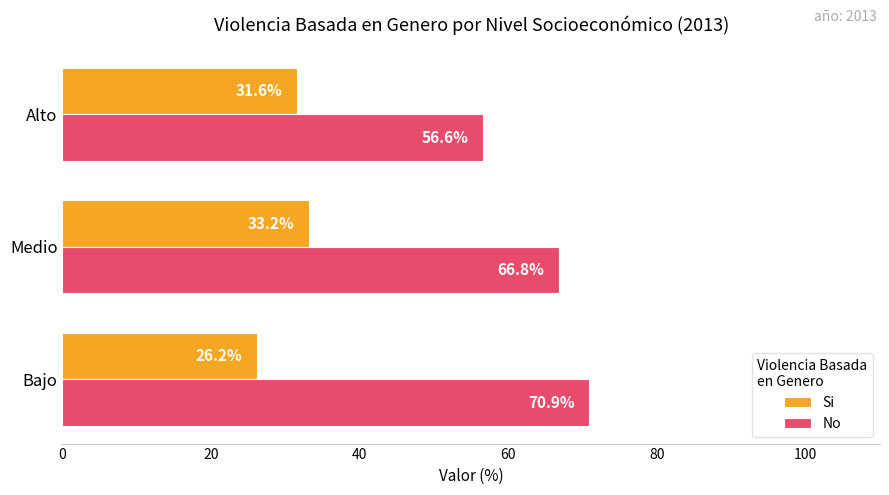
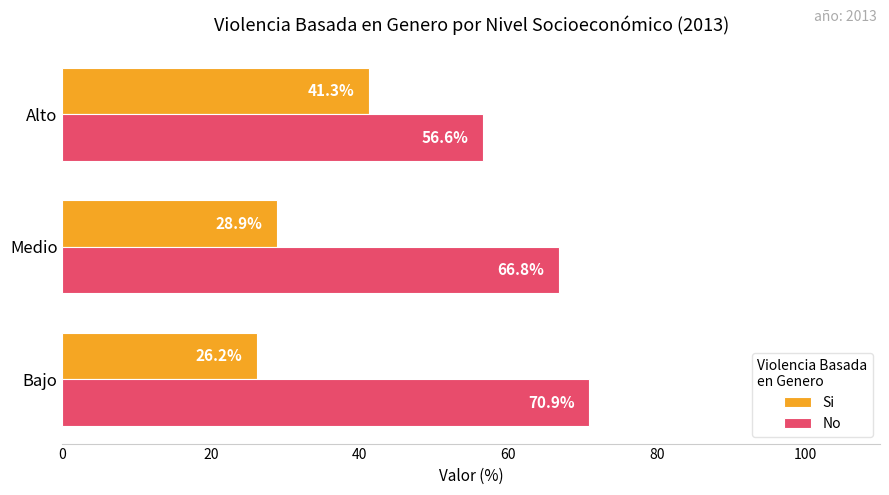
Si, Alto: 31.6% -> 41.3%
Si, Medio: 33.2% -> 28.9%
